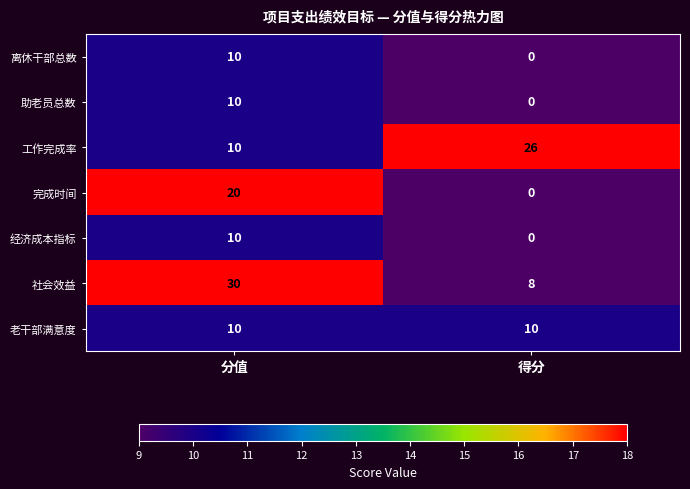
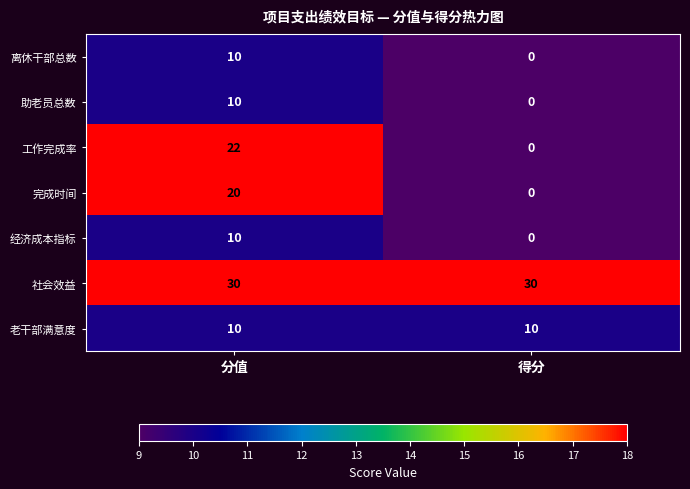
工作完成率, 分值: 10 -> 22
工作完成率, 得分: 26 -> 0
社会效益, 得分: 8 -> 30
